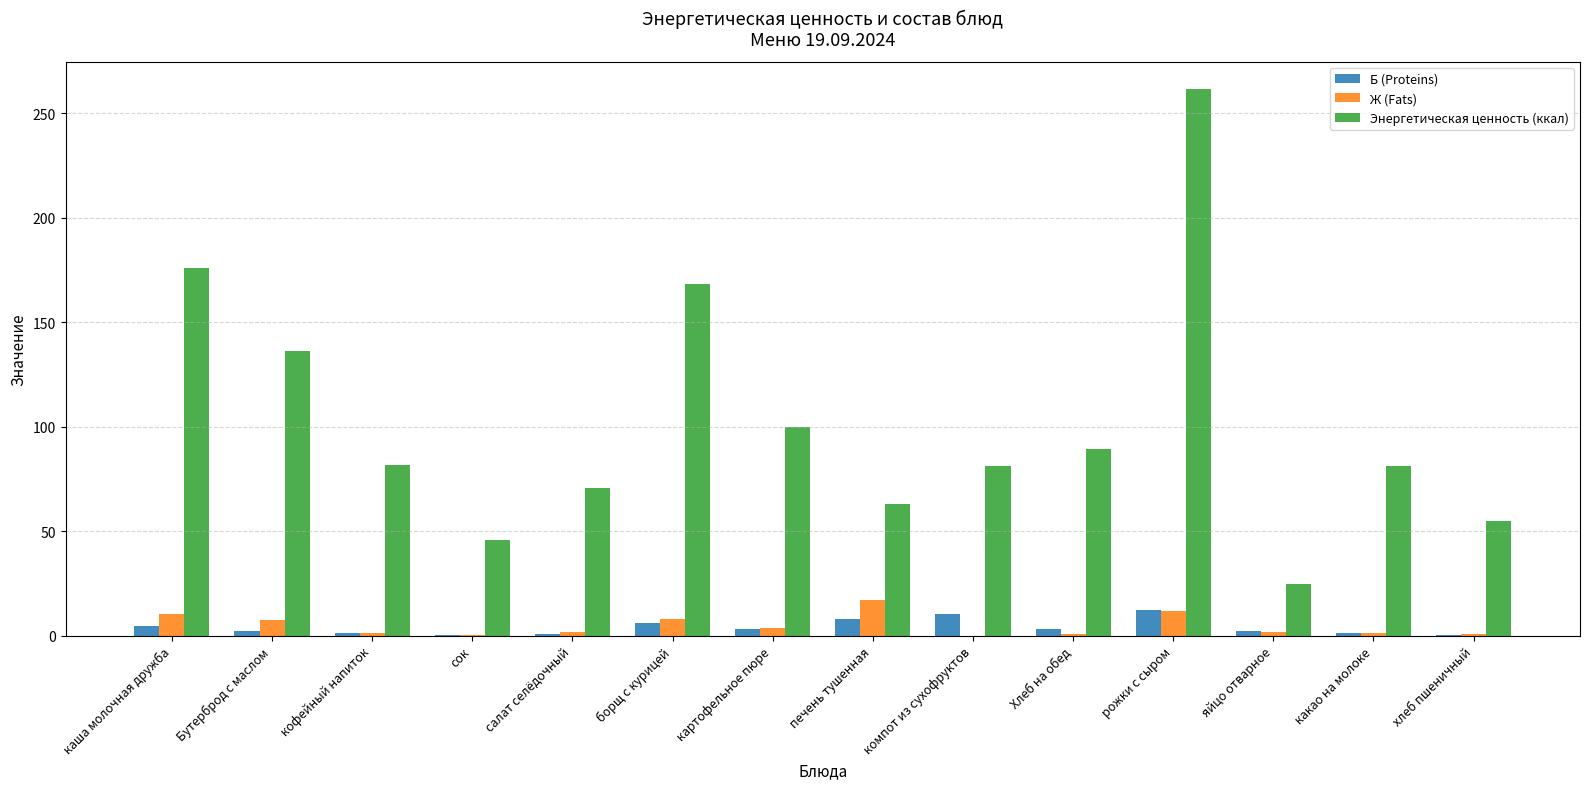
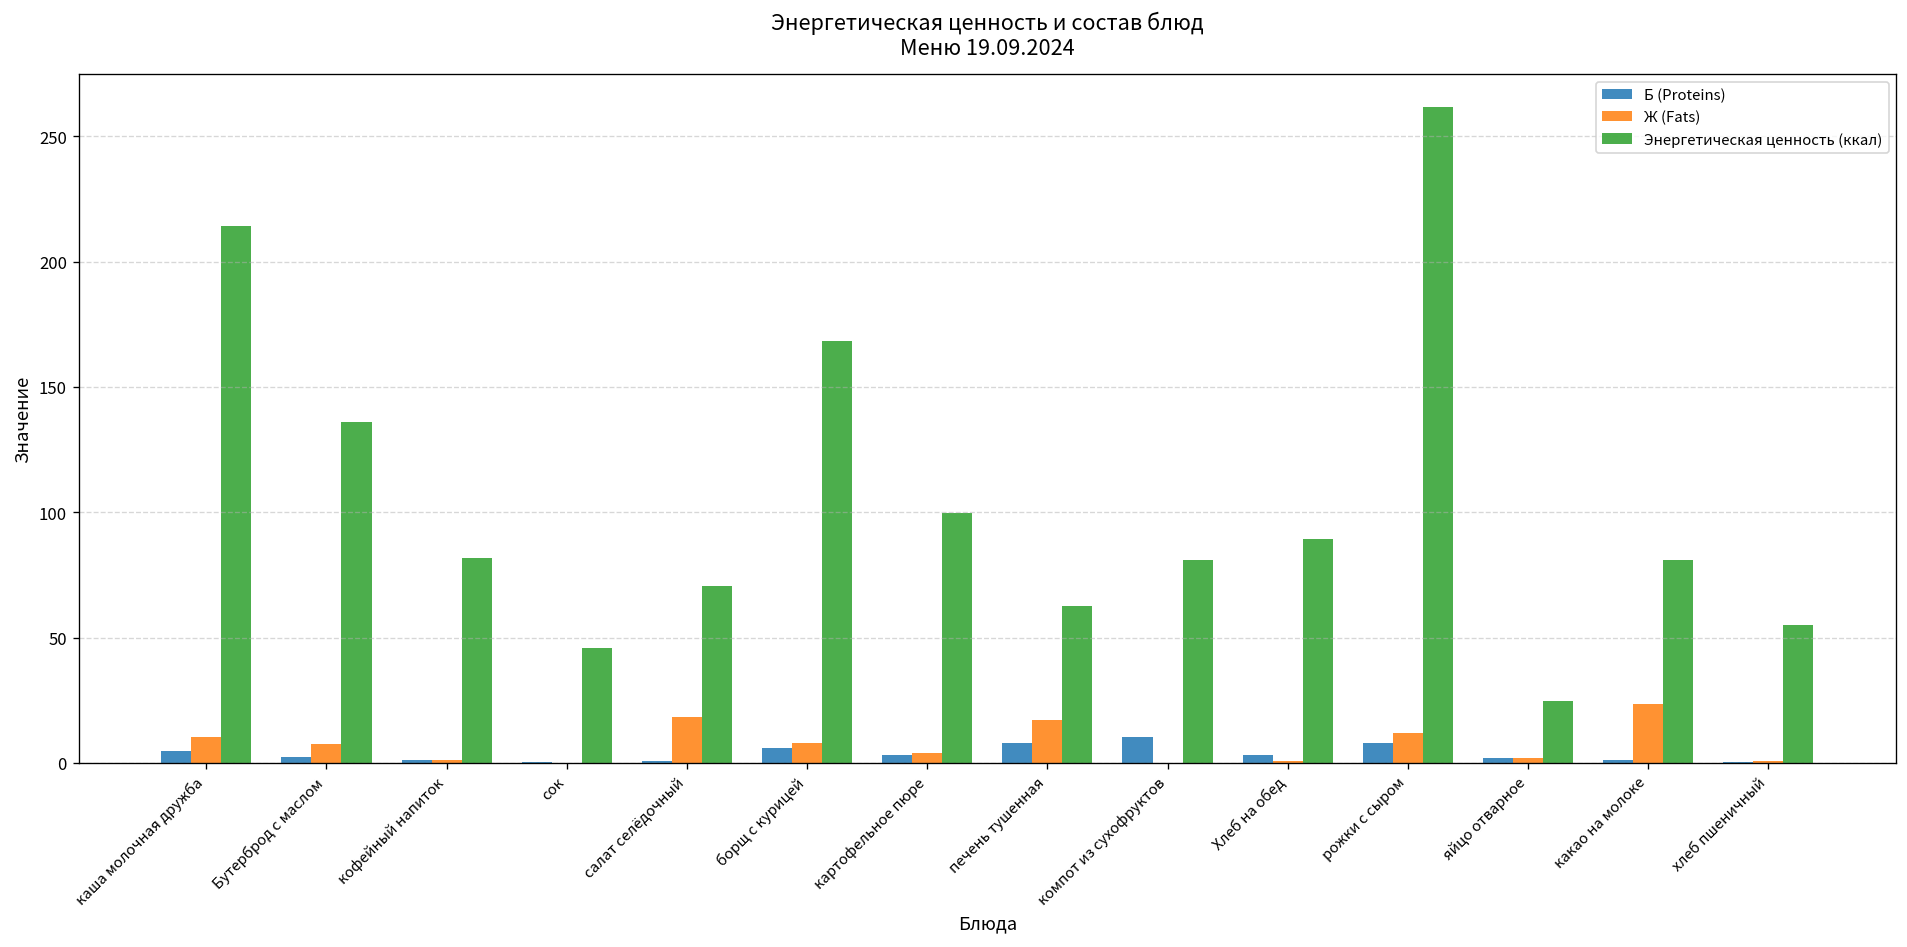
Энергетическая ценность (ккал), каша молочная дружба: 176 -> 214
Ж (Fats), салат селёдочный: 2 -> 18
Б (Proteins), рожки с сыром: 12 -> 8
Ж (Fats), какао на молоке: 1 -> 24
